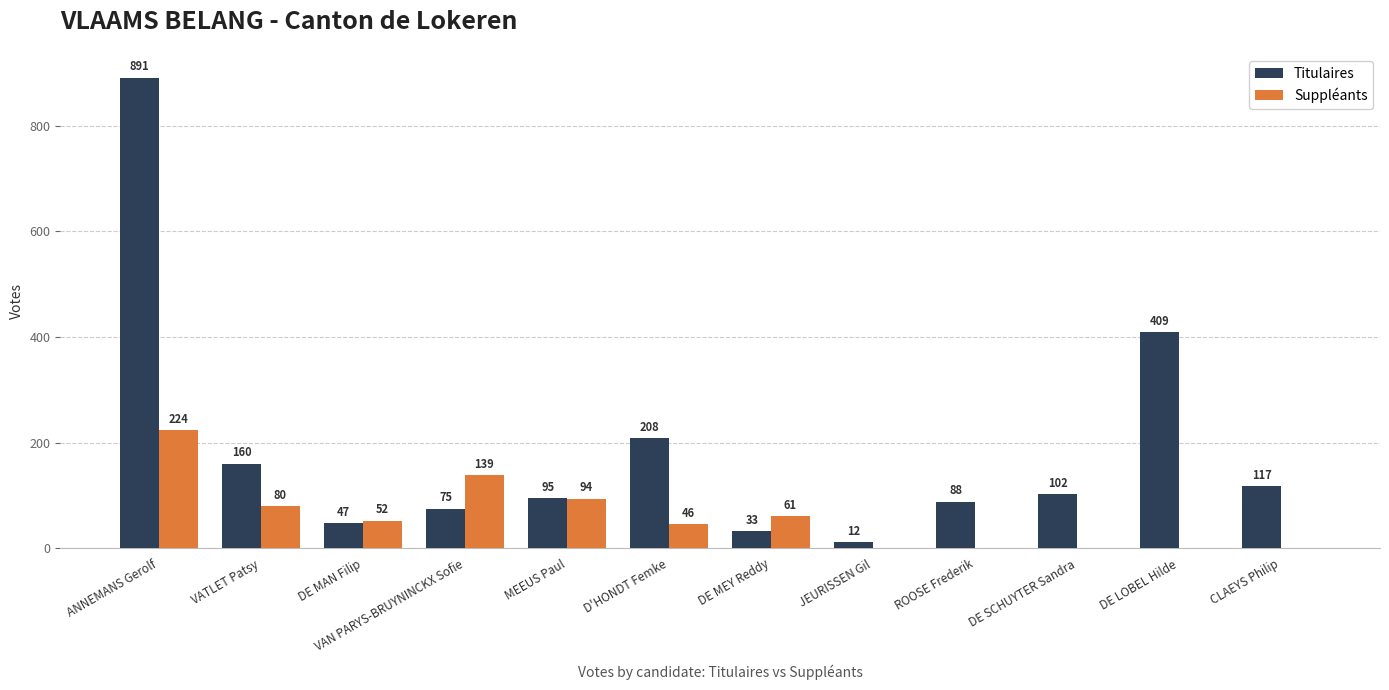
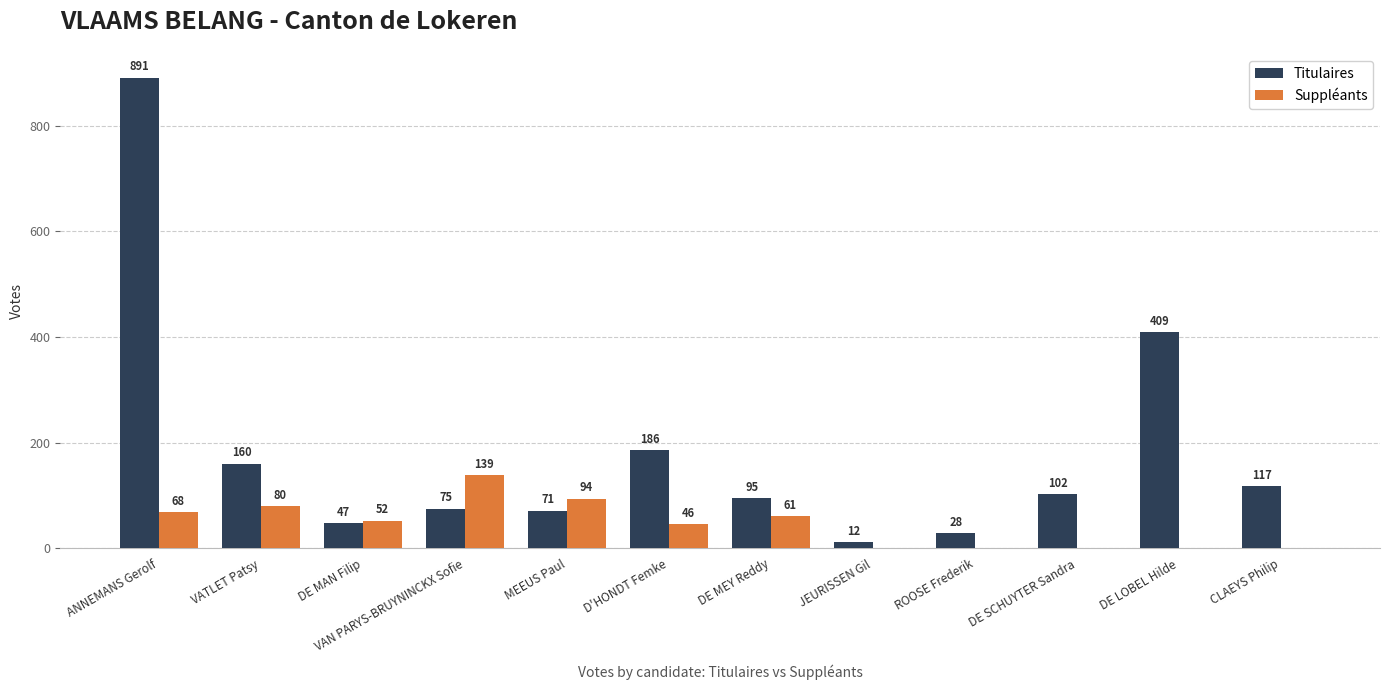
Suppléants, ANNEMANS Gerolf: 224 -> 68
Titulaires, MEEUS Paul: 95 -> 71
Titulaires, D'HONDT Femke: 208 -> 186
Titulaires, DE MEY Reddy: 33 -> 95
Titulaires, ROOSE Frederik: 88 -> 28
